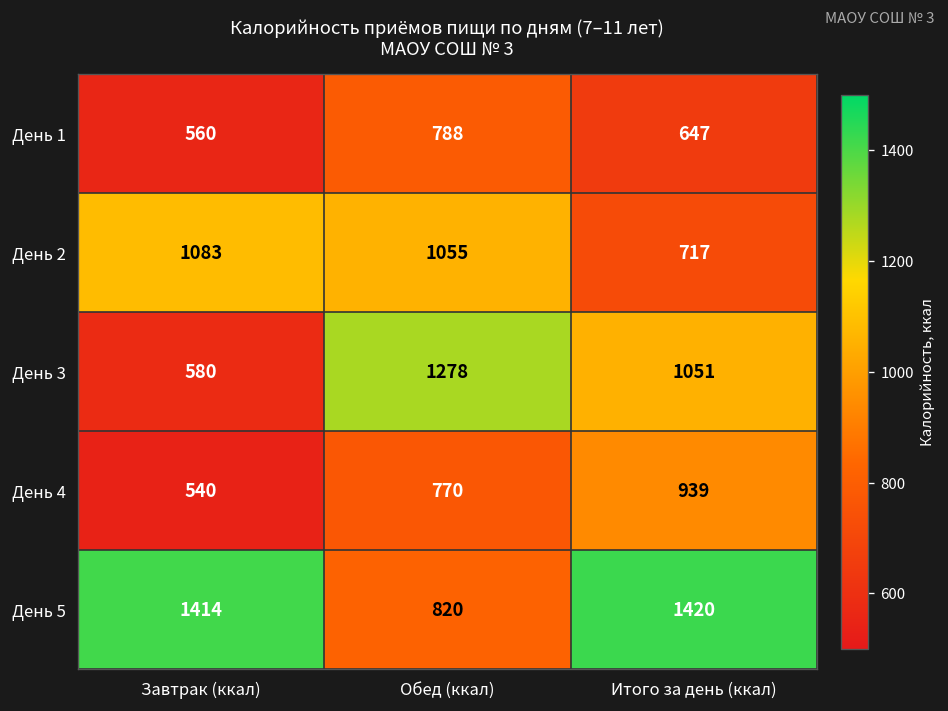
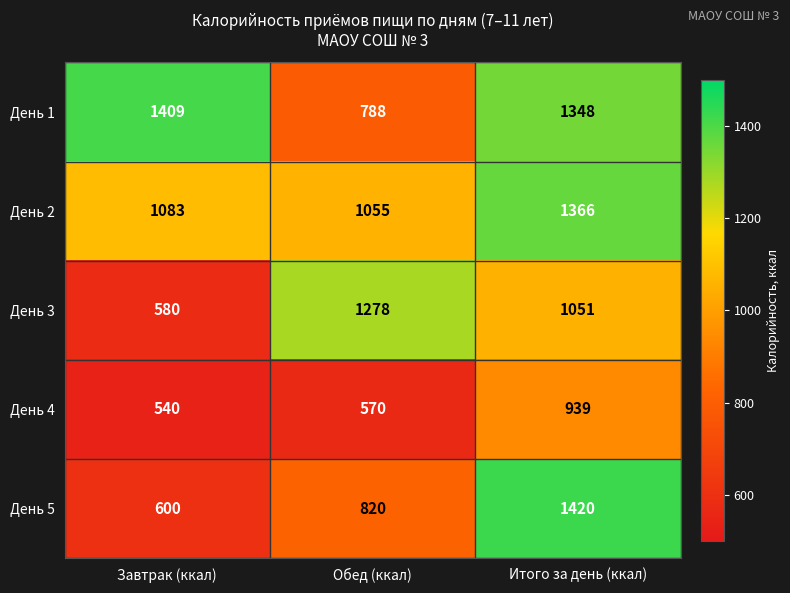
День 1, Завтрак (ккал): 560 -> 1409
День 1, Итого за день (ккал): 647 -> 1348
День 2, Итого за день (ккал): 717 -> 1366
День 4, Обед (ккал): 770 -> 570
День 5, Завтрак (ккал): 1414 -> 600
